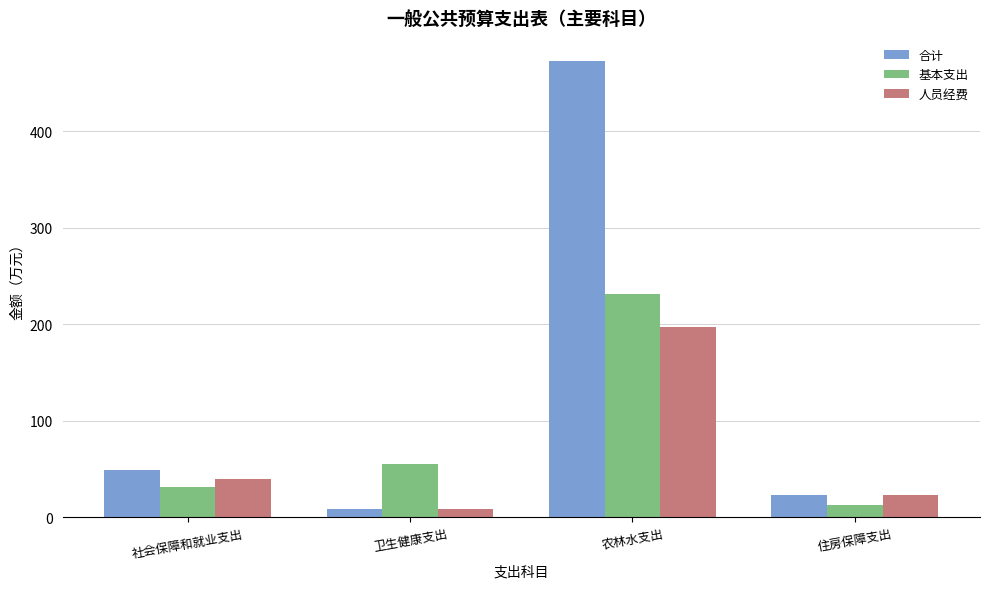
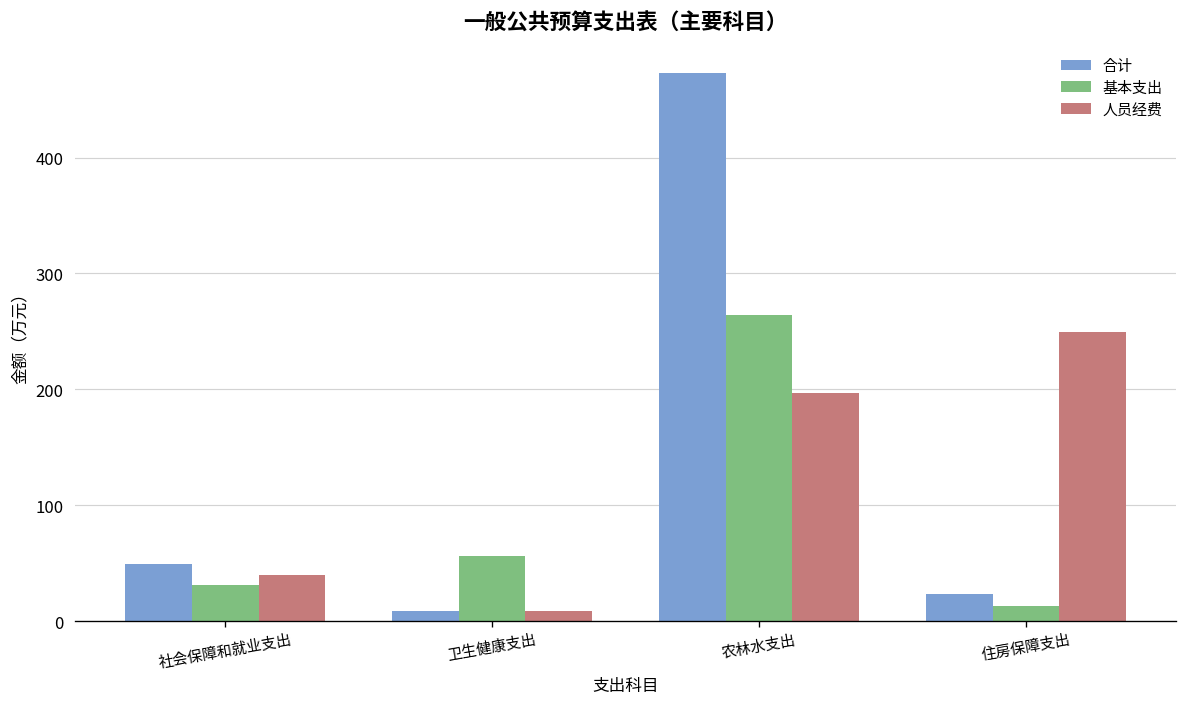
基本支出, 农林水支出: 230 -> 260
人员经费, 住房保障支出: 20 -> 250
